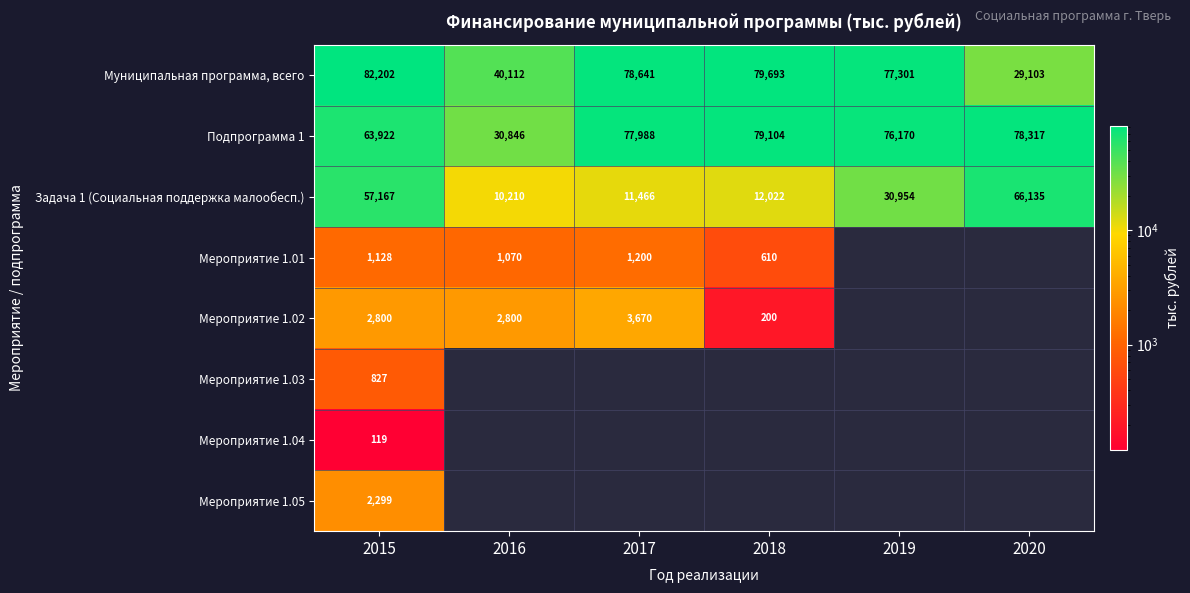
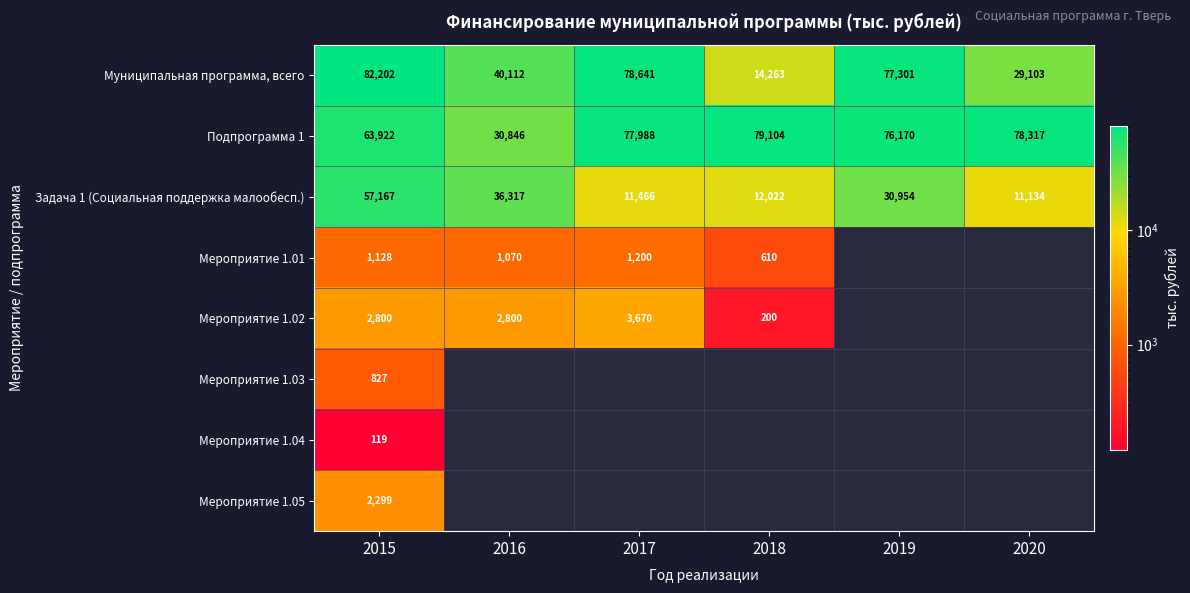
Муниципальная программа, всего, 2018: 79,693 -> 14,263
Задача 1 (Социальная поддержка малообесп.), 2016: 10,210 -> 36,317
Задача 1 (Социальная поддержка малообесп.), 2020: 66,135 -> 11,134
